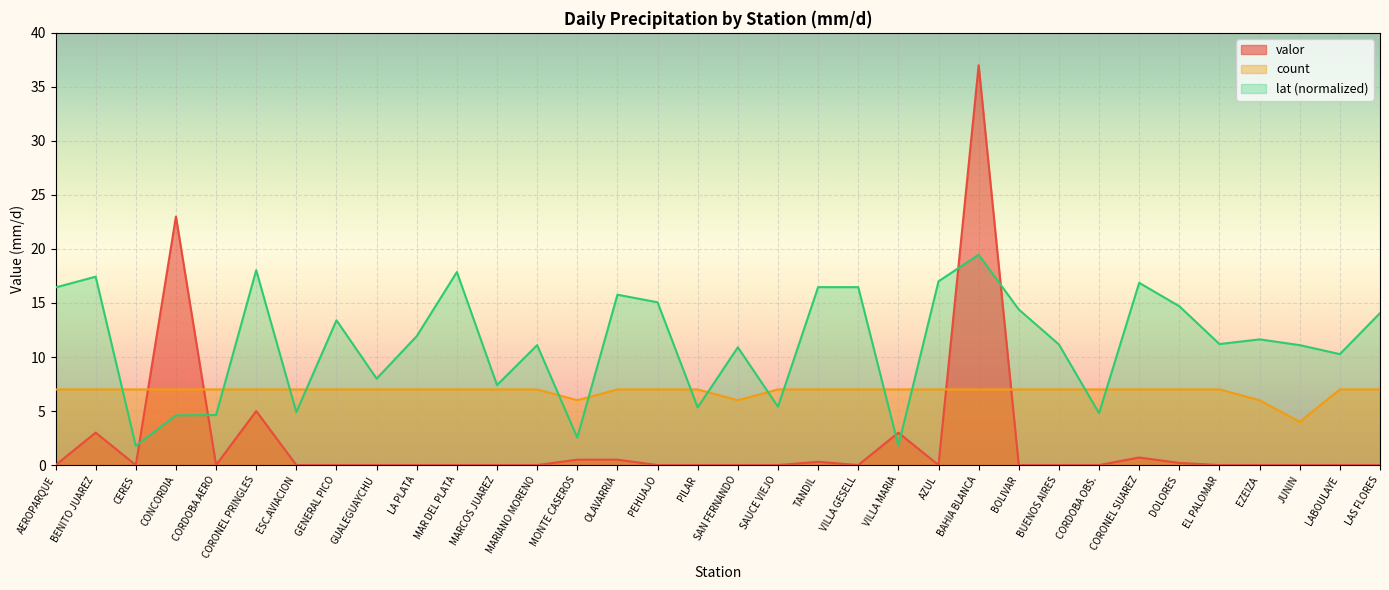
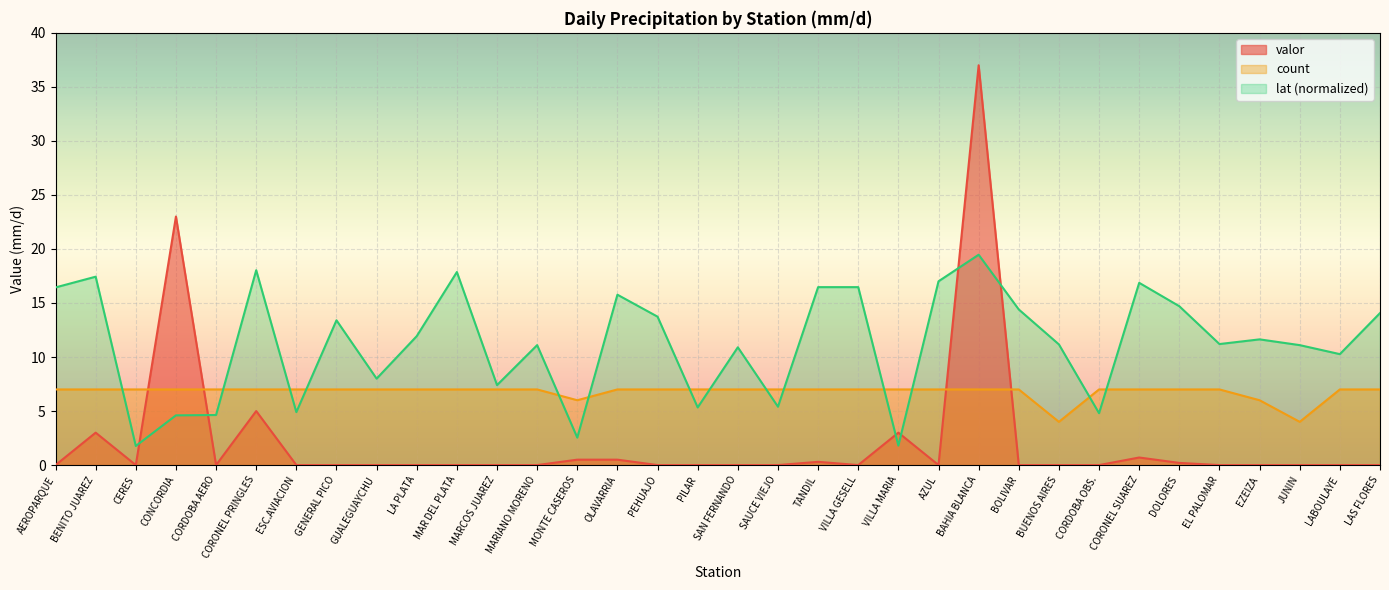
lat (normalized), PEHUAJO: 15.1 -> 13.7
count, SAN FERNANDO: 6 -> 7
count, BUENOS AIRES: 7 -> 4
